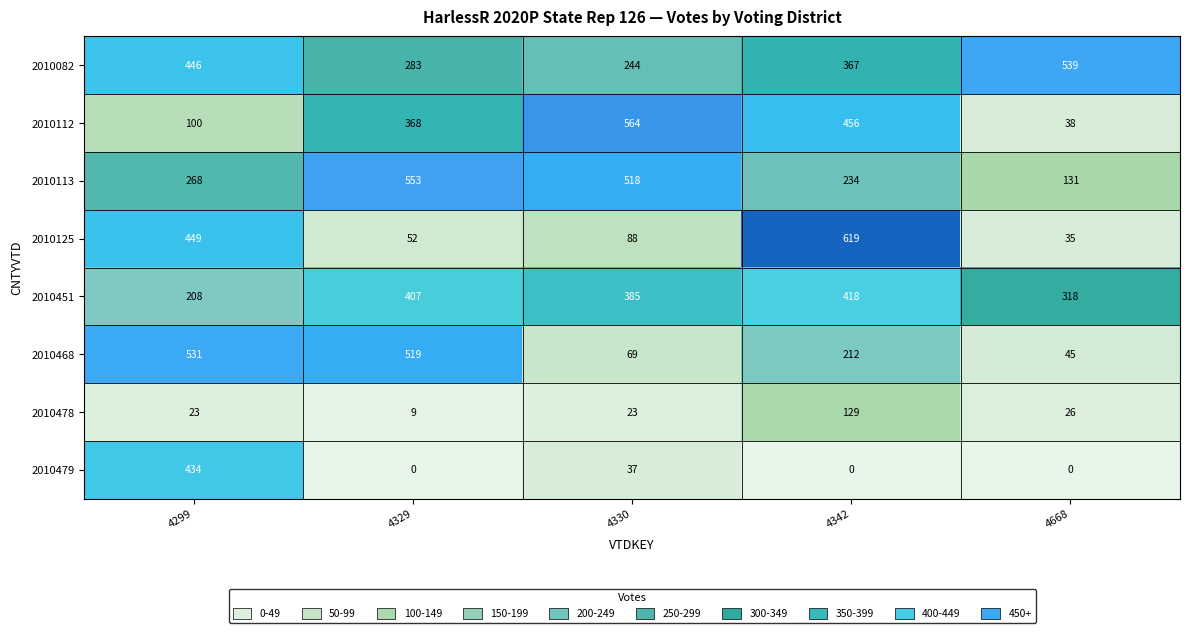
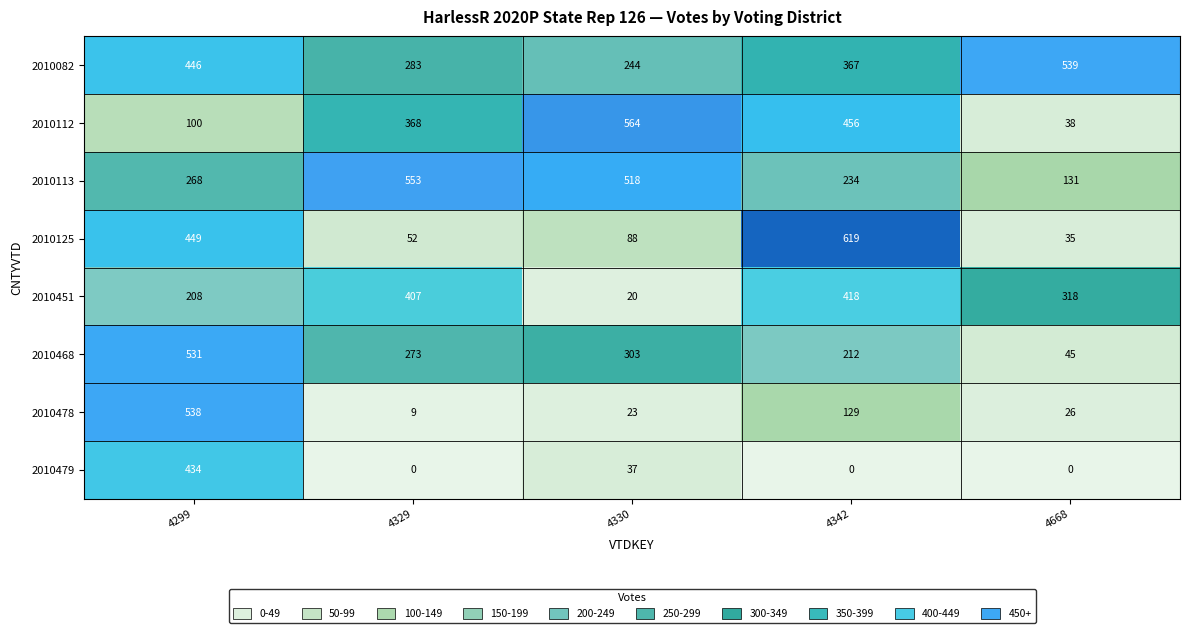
2010451, 4330: 385 -> 20
2010468, 4329: 519 -> 273
2010468, 4330: 69 -> 303
2010478, 4299: 23 -> 538
